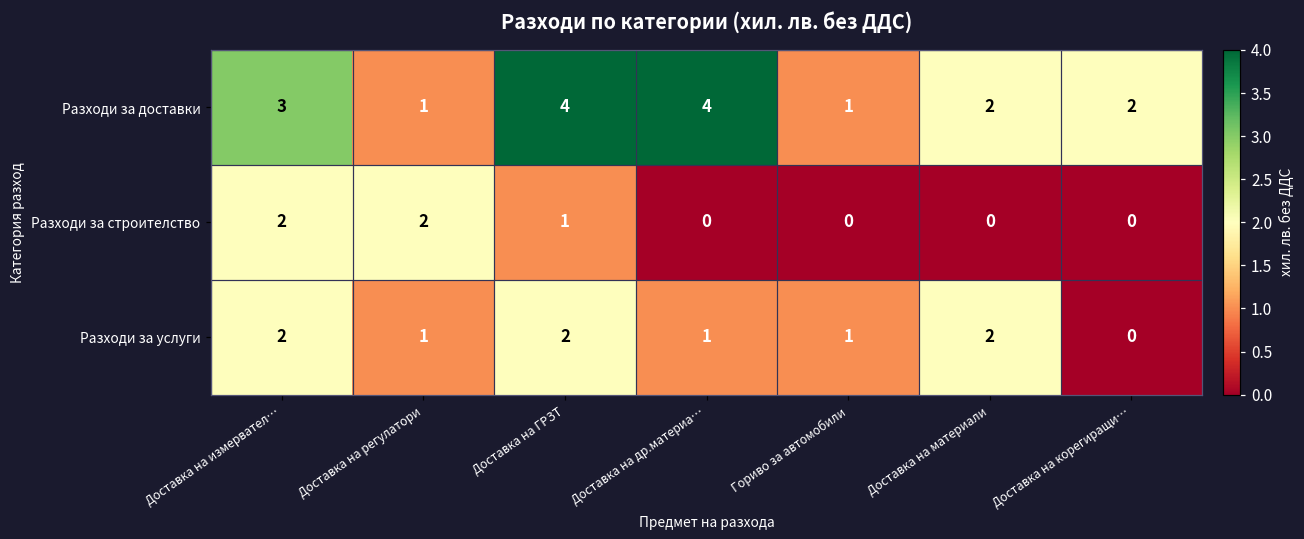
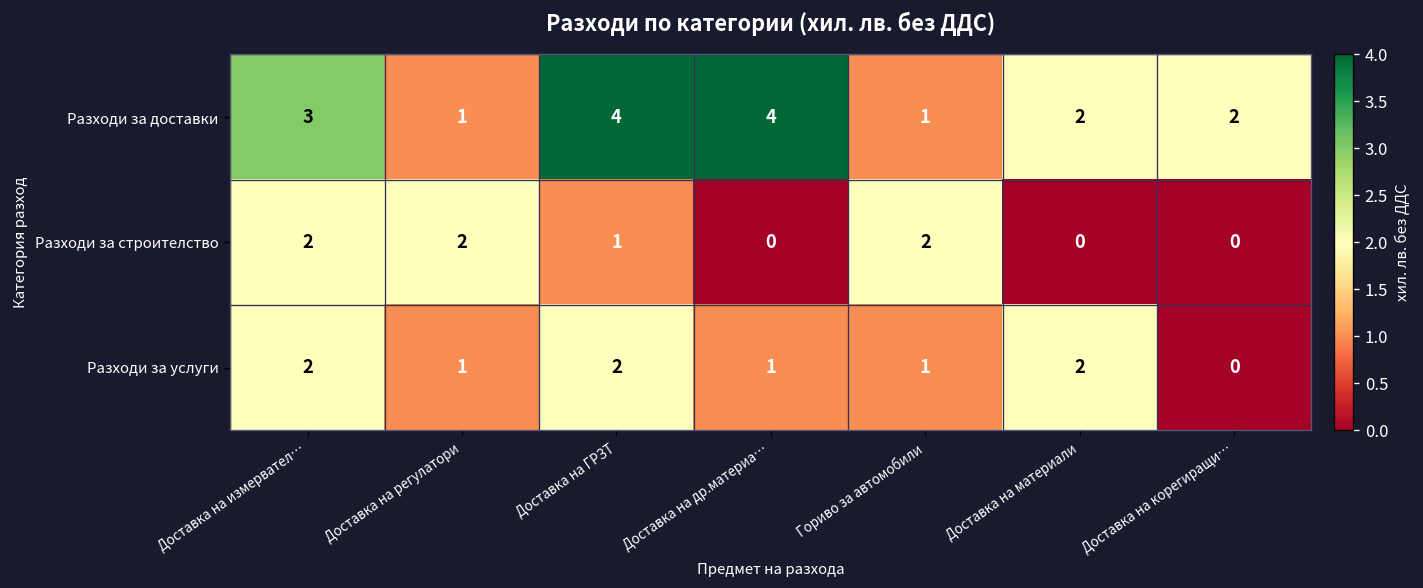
Разходи за строителство, Гориво за автомобили: 0 -> 2
